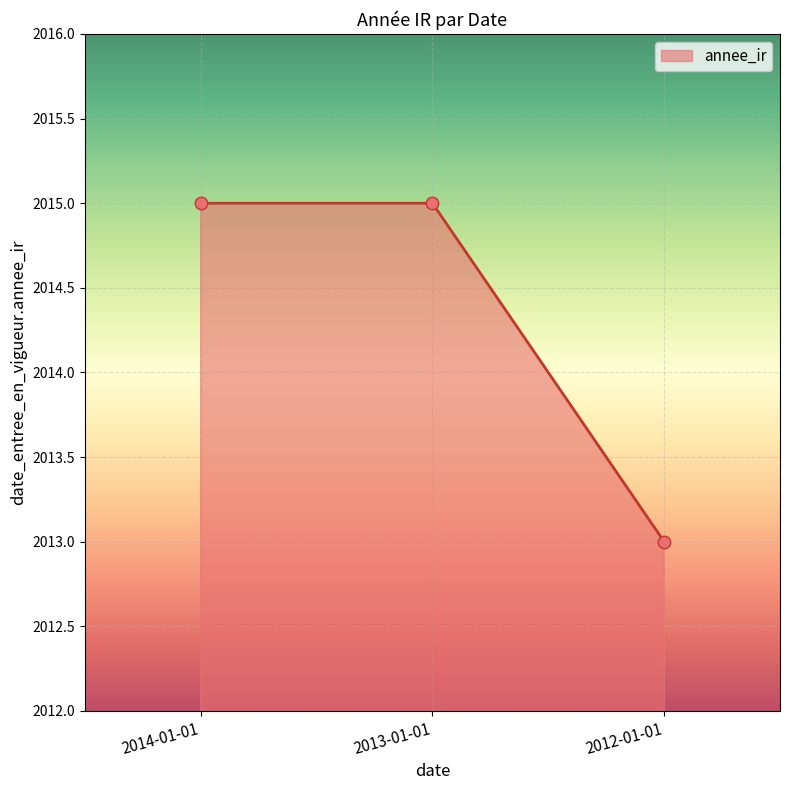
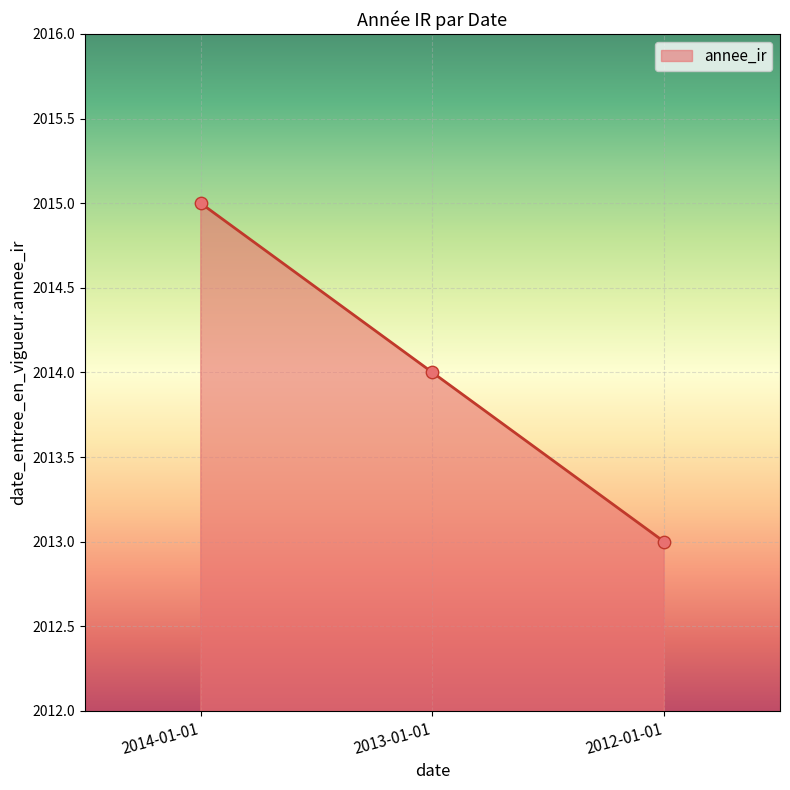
2013-01-01: 2015 -> 2014
